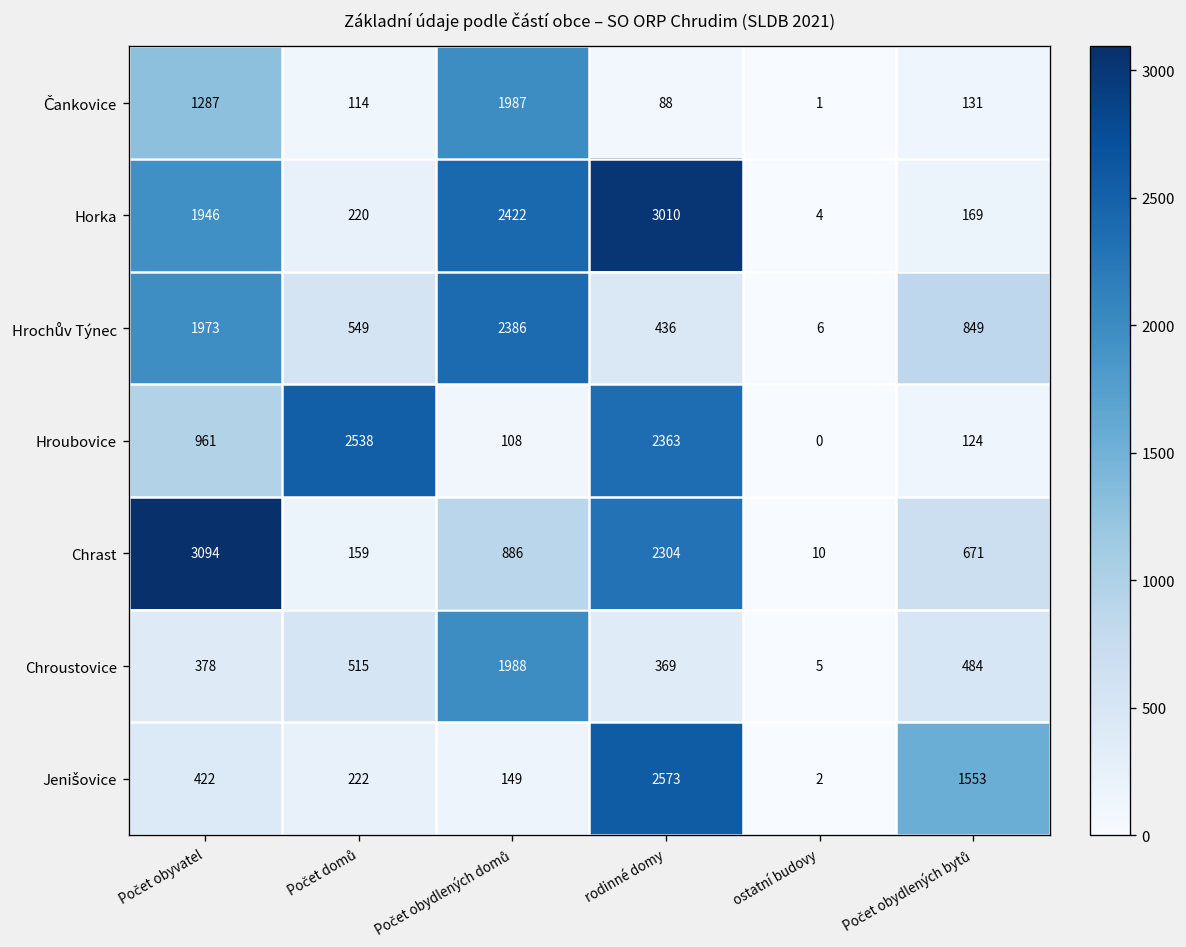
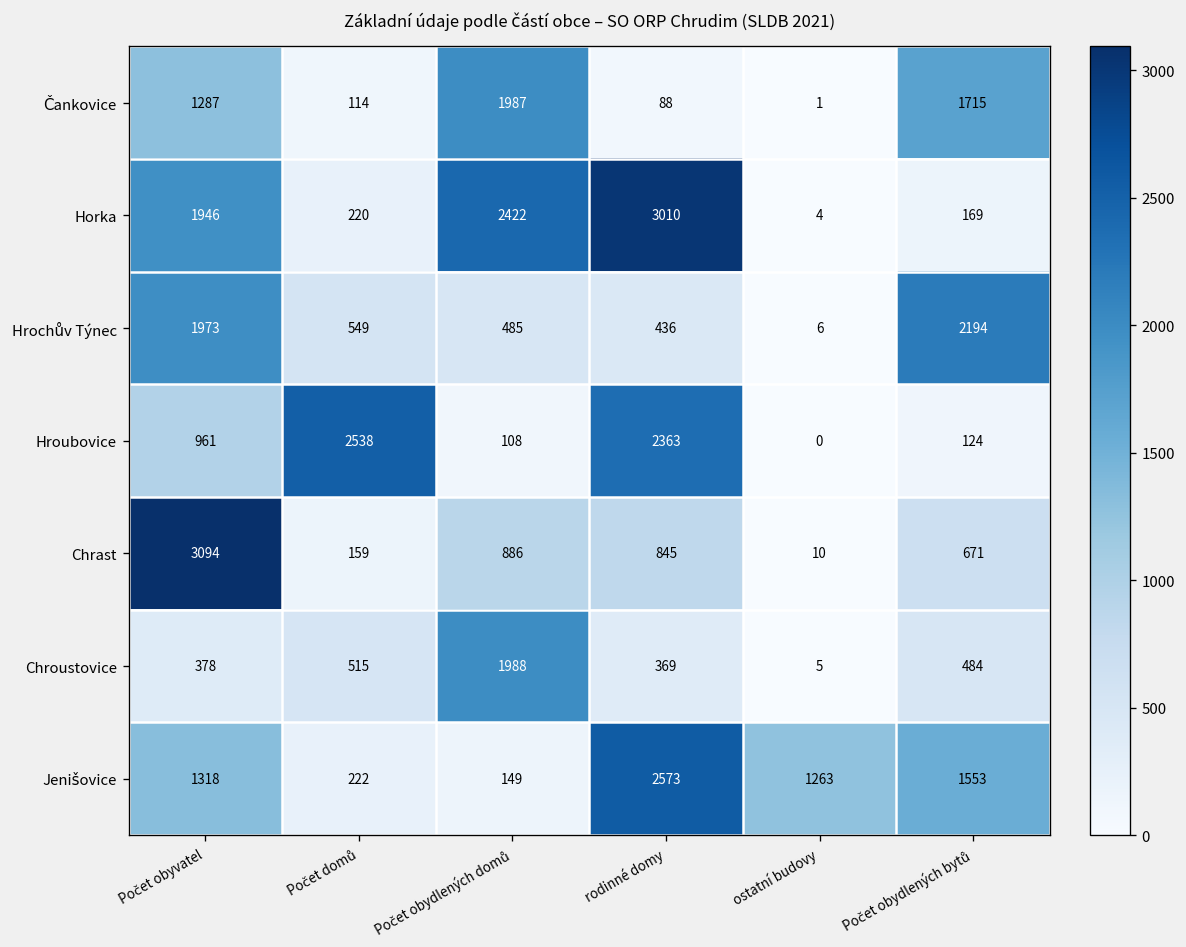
Čankovice, Počet obydlených bytů: 131 -> 1715
Hrochův Týnec, Počet obydlených domů: 2386 -> 485
Hrochův Týnec, Počet obydlených bytů: 849 -> 2194
Chrast, rodinné domy: 2304 -> 845
Jenišovice, Počet obyvatel: 422 -> 1318
Jenišovice, ostatní budovy: 2 -> 1263
